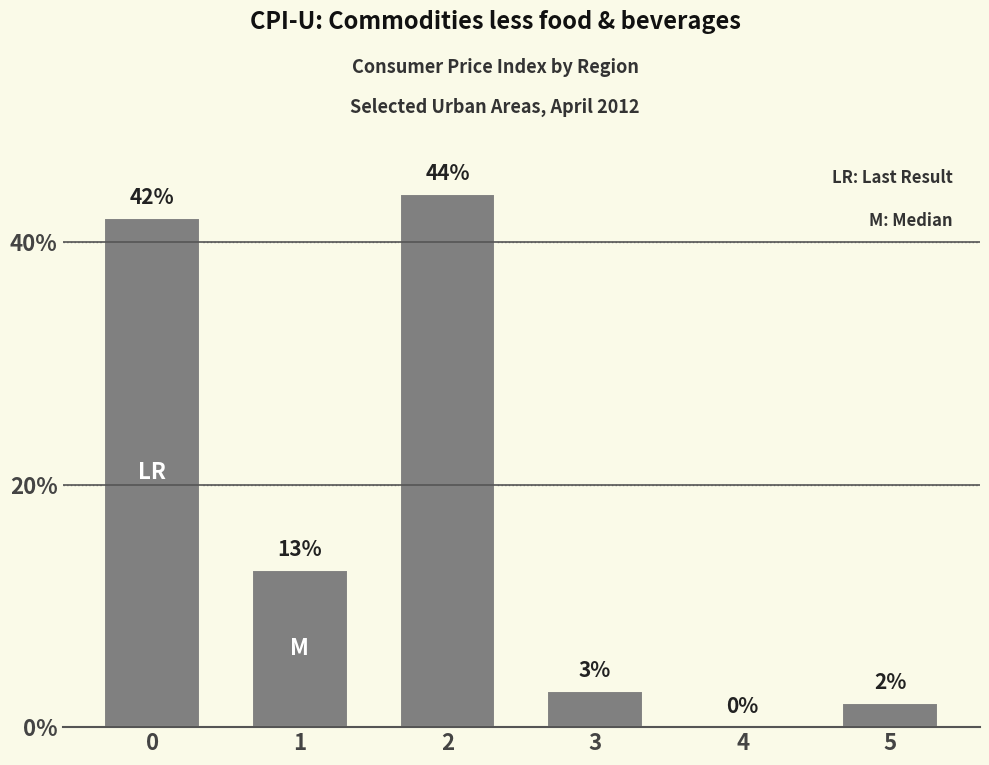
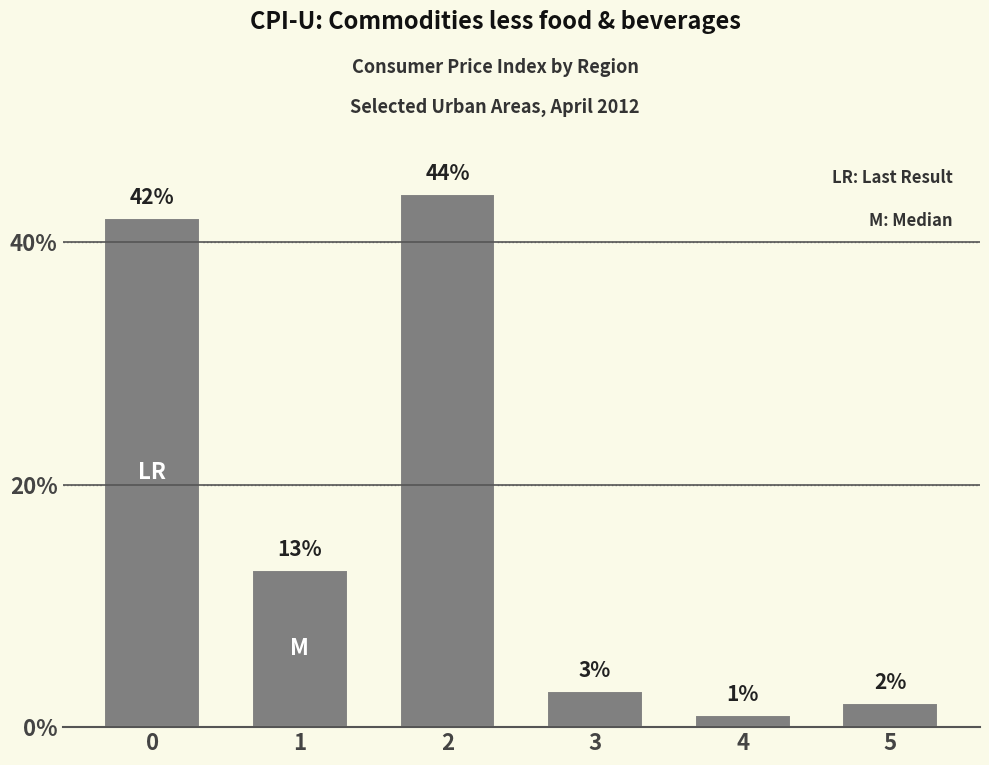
4: 0% -> 1%
